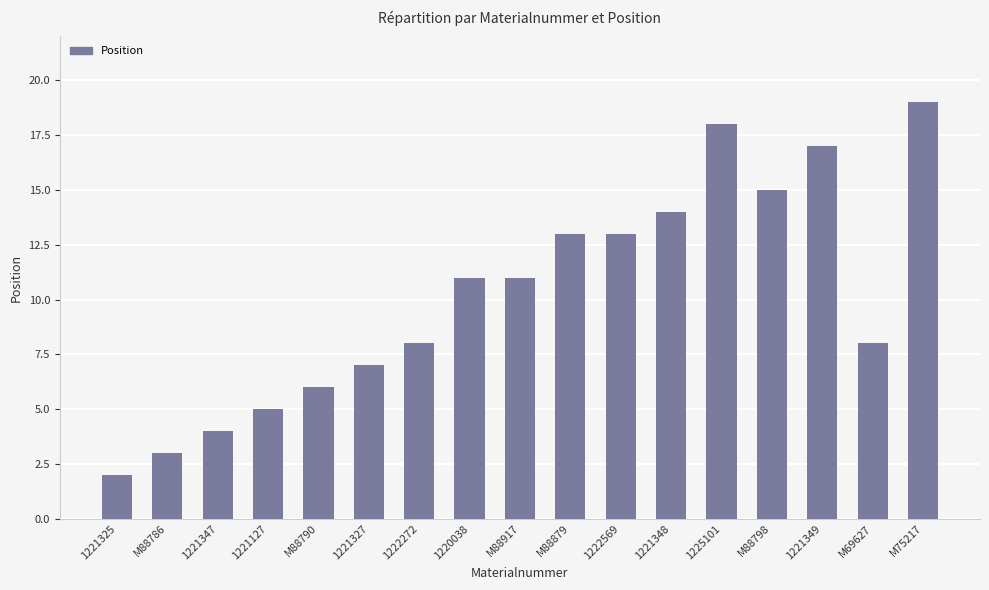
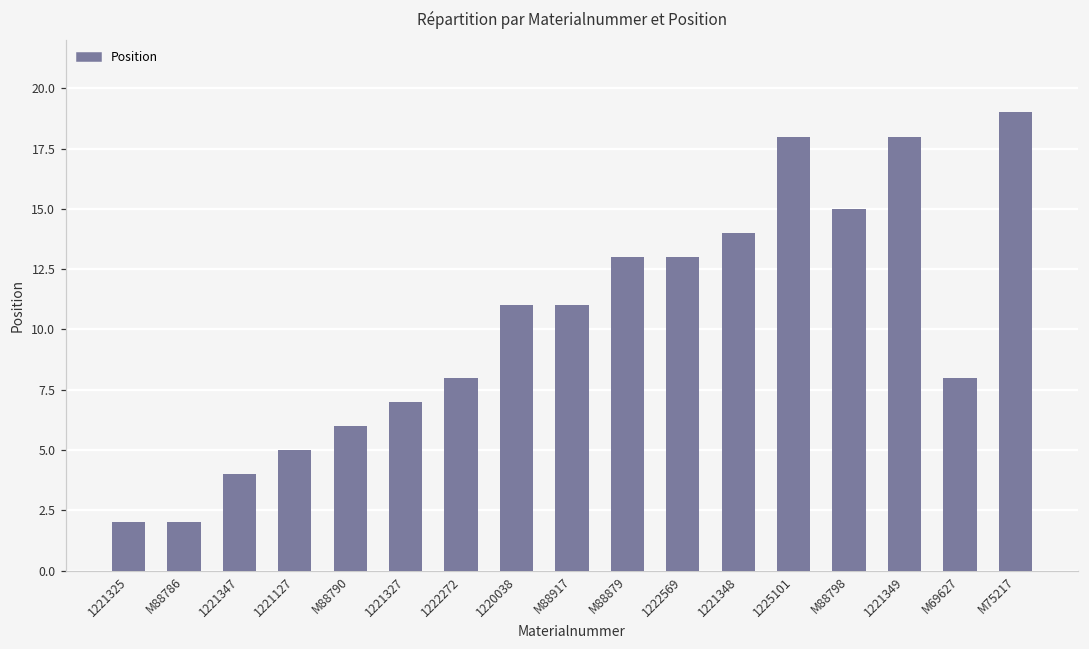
M88786: 3 -> 2
1221349: 17 -> 18
